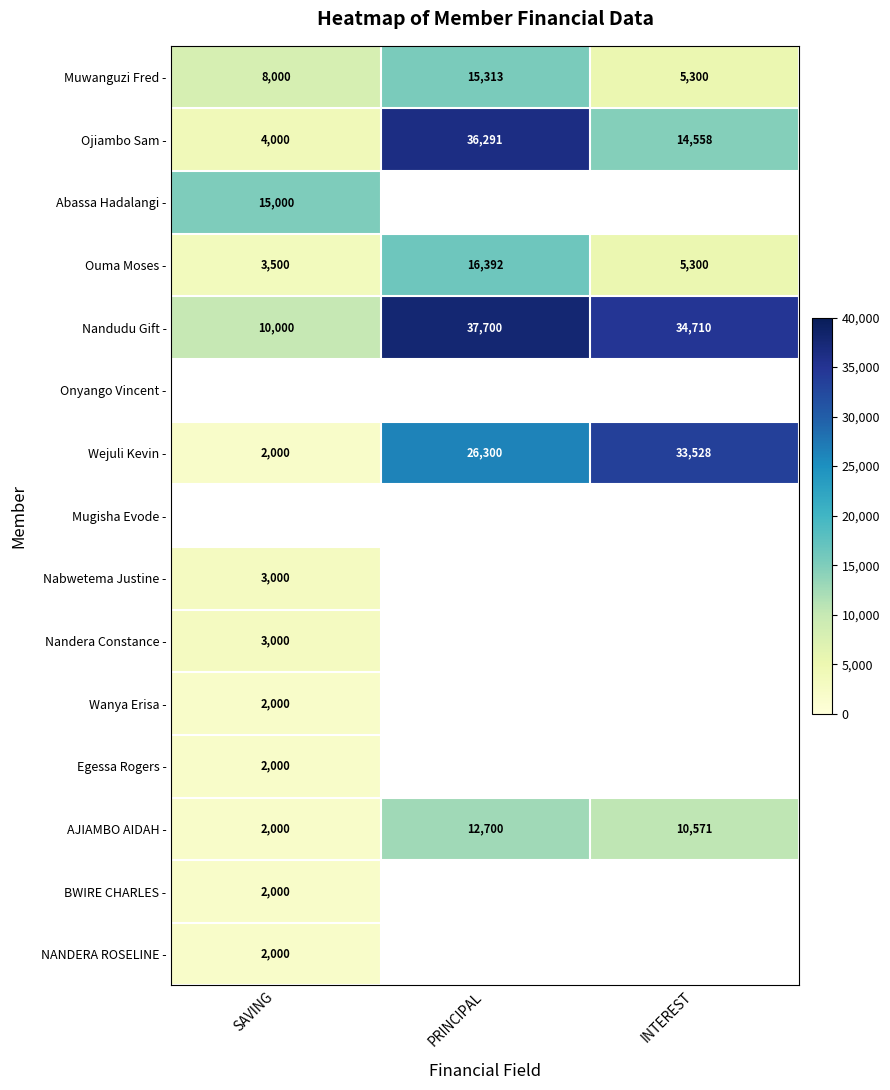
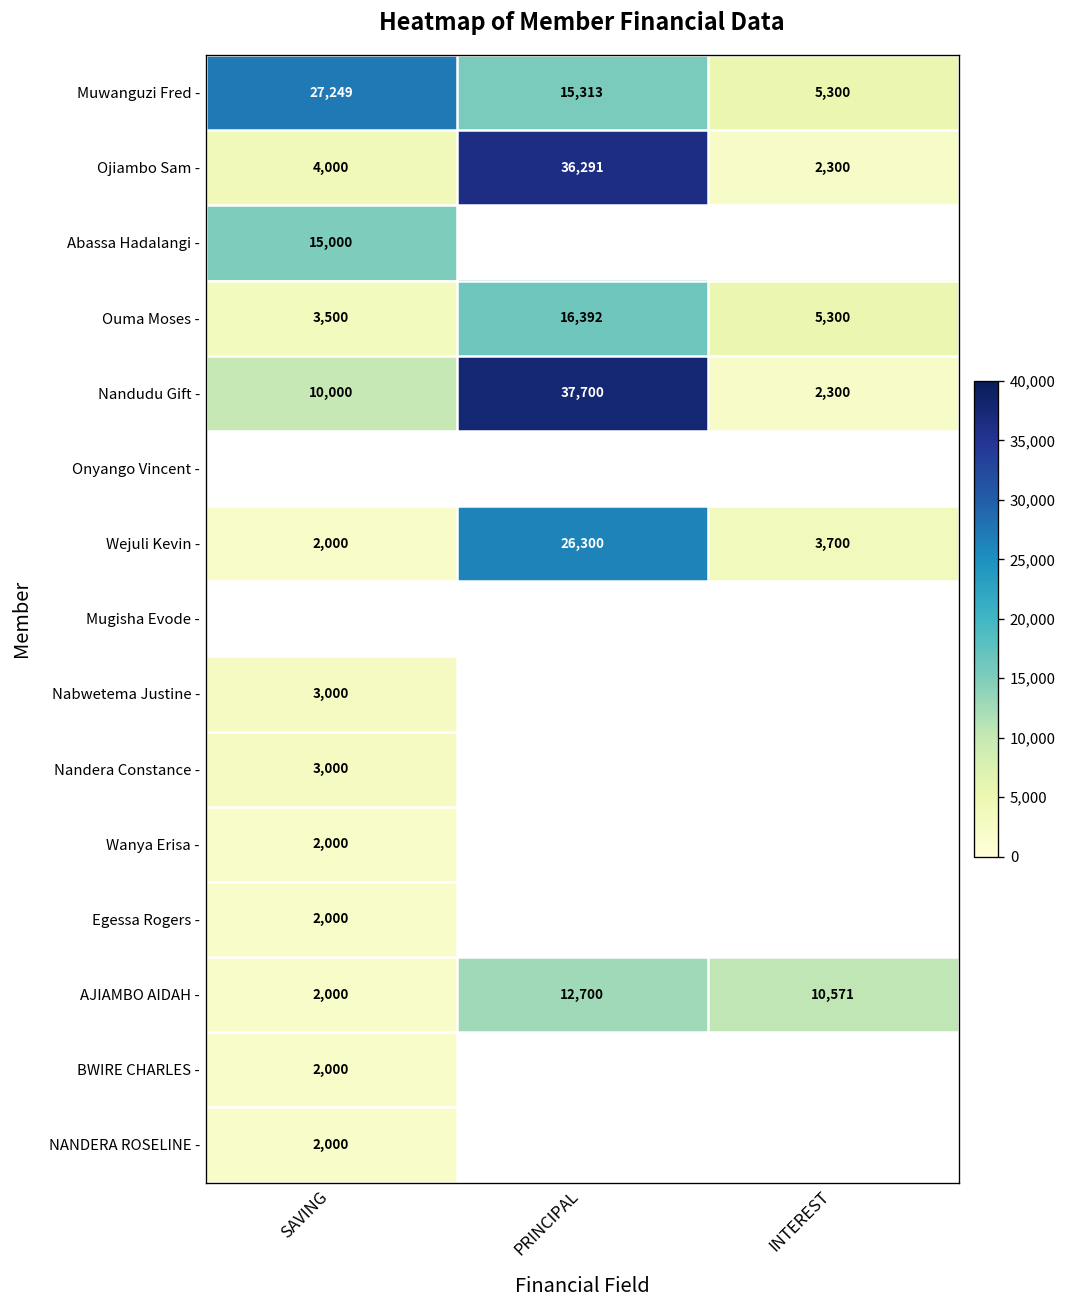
Muwanguzi Fred -, SAVING: 8,000 -> 27,249
Ojiambo Sam -, INTEREST: 14,558 -> 2,300
Nandudu Gift -, INTEREST: 34,710 -> 2,300
Wejuli Kevin -, INTEREST: 33,528 -> 3,700
